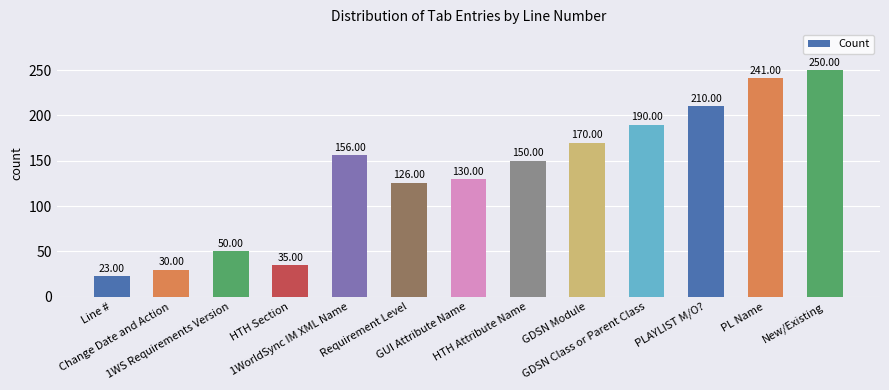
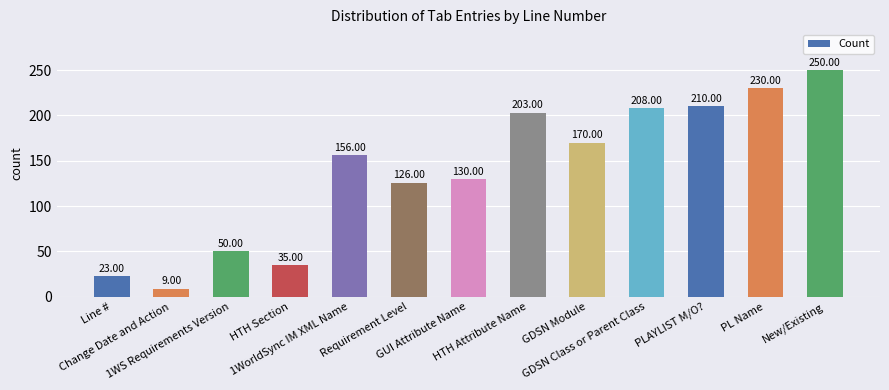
Change Date and Action: 30.00 -> 9.00
HTH Attribute Name: 150.00 -> 203.00
GDSN Class or Parent Class: 190.00 -> 208.00
PL Name: 241.00 -> 230.00
